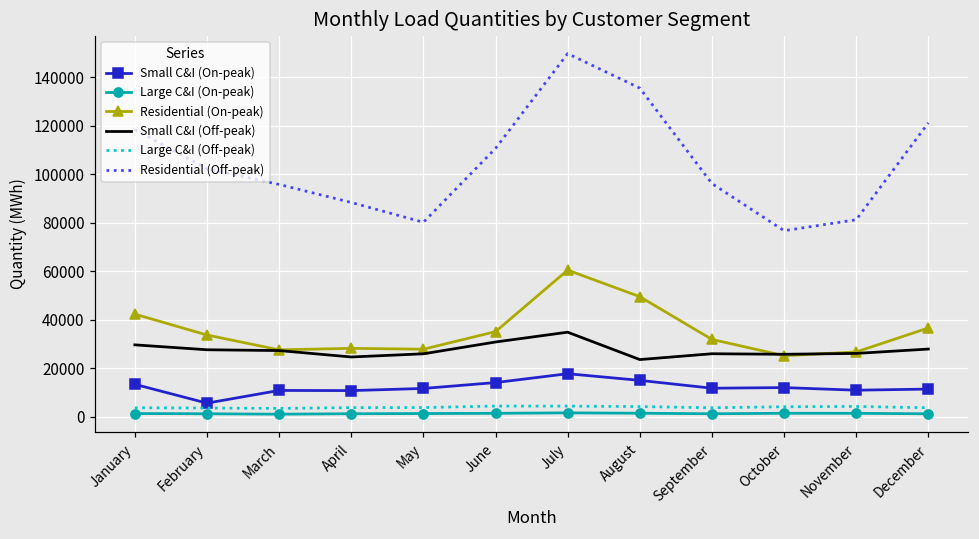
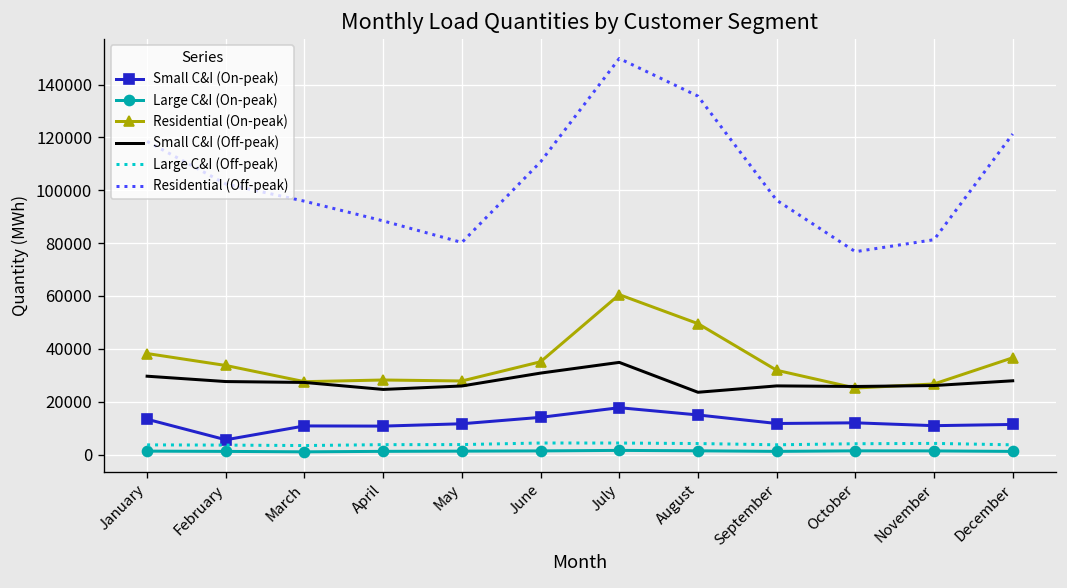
Residential (On-peak), January: 42000 -> 38000
